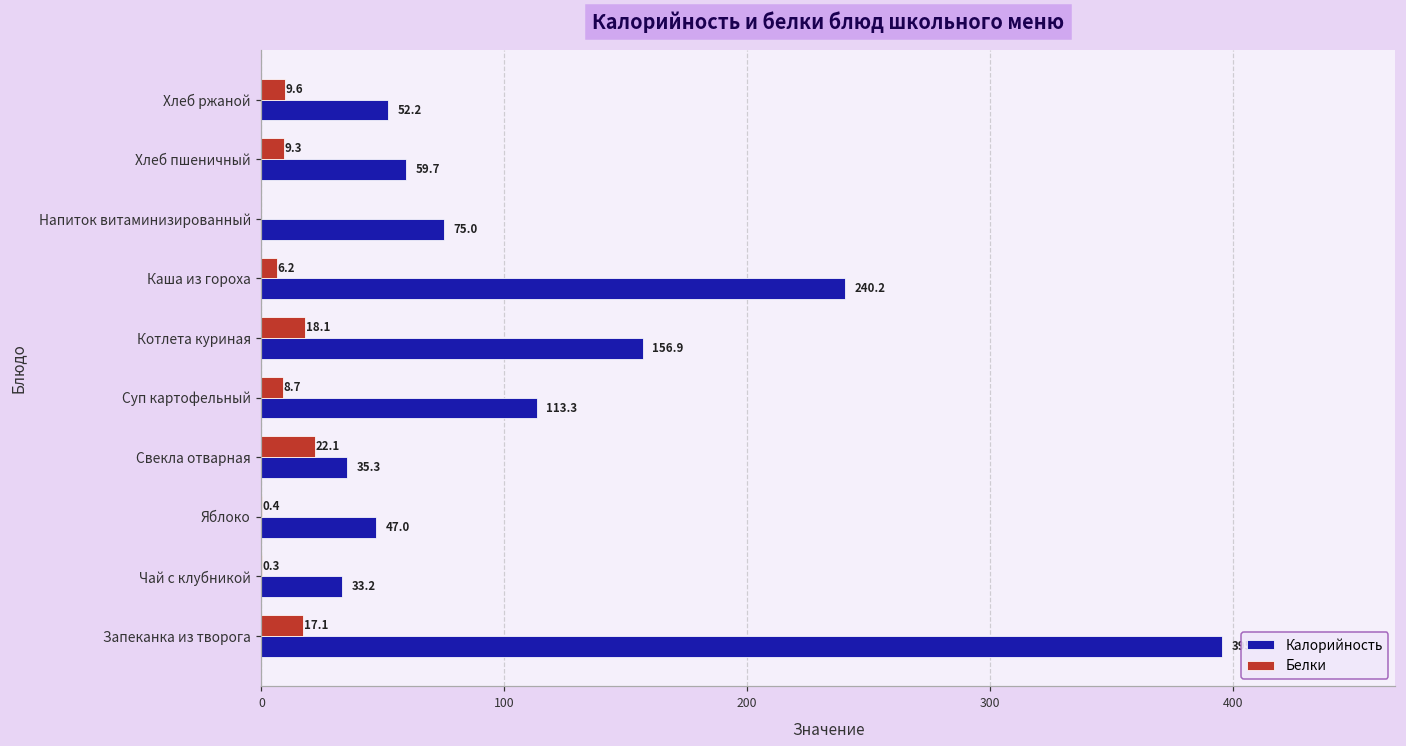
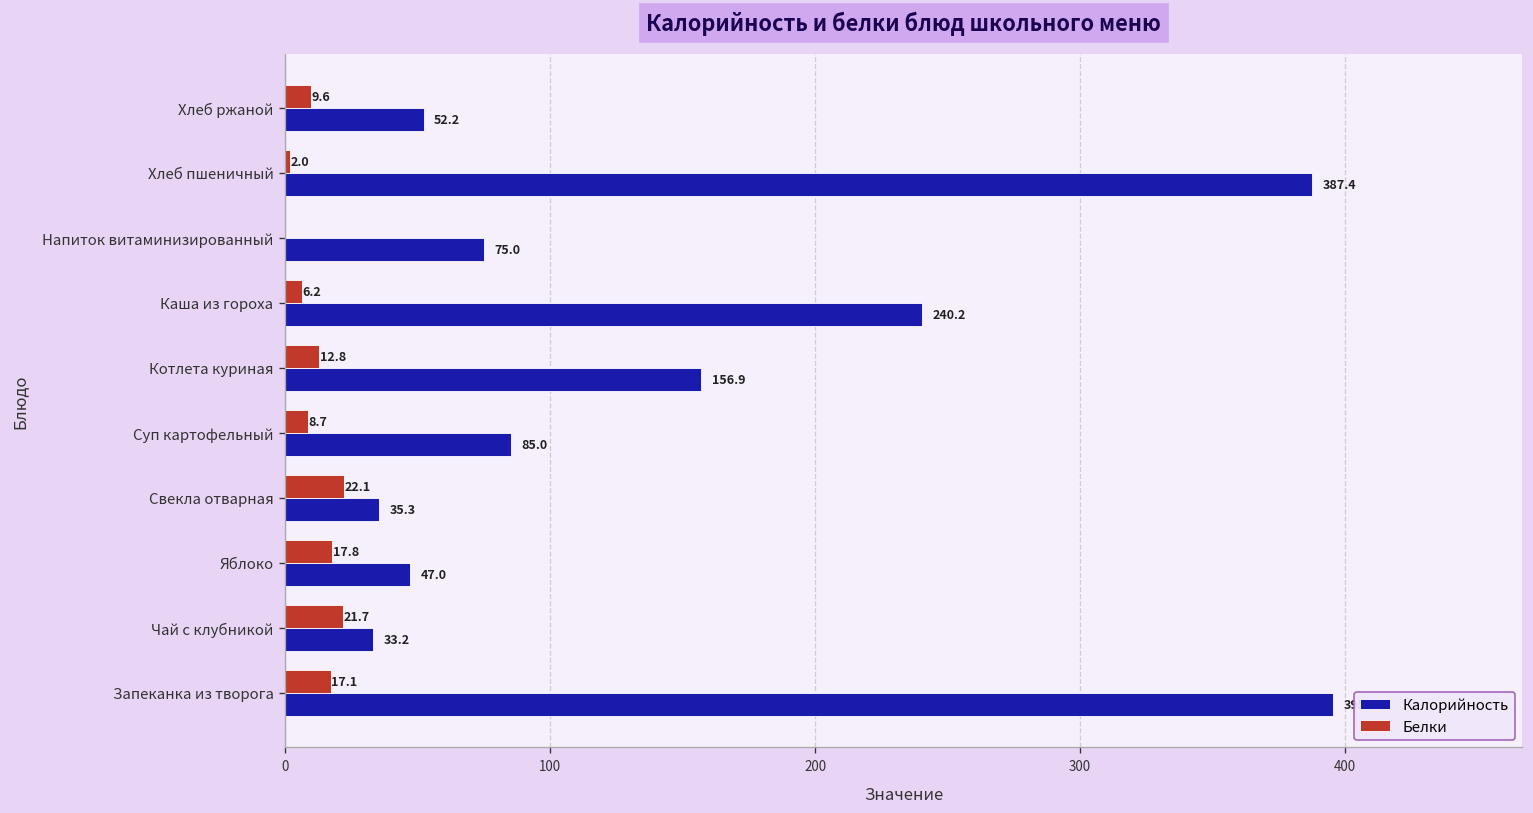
Белки, Хлеб пшеничный: 9.3 -> 2.0
Калорийность, Хлеб пшеничный: 59.7 -> 387.4
Белки, Котлета куриная: 18.1 -> 12.8
Калорийность, Суп картофельный: 113.3 -> 85.0
Белки, Яблоко: 0.4 -> 17.8
Белки, Чай с клубникой: 0.3 -> 21.7
